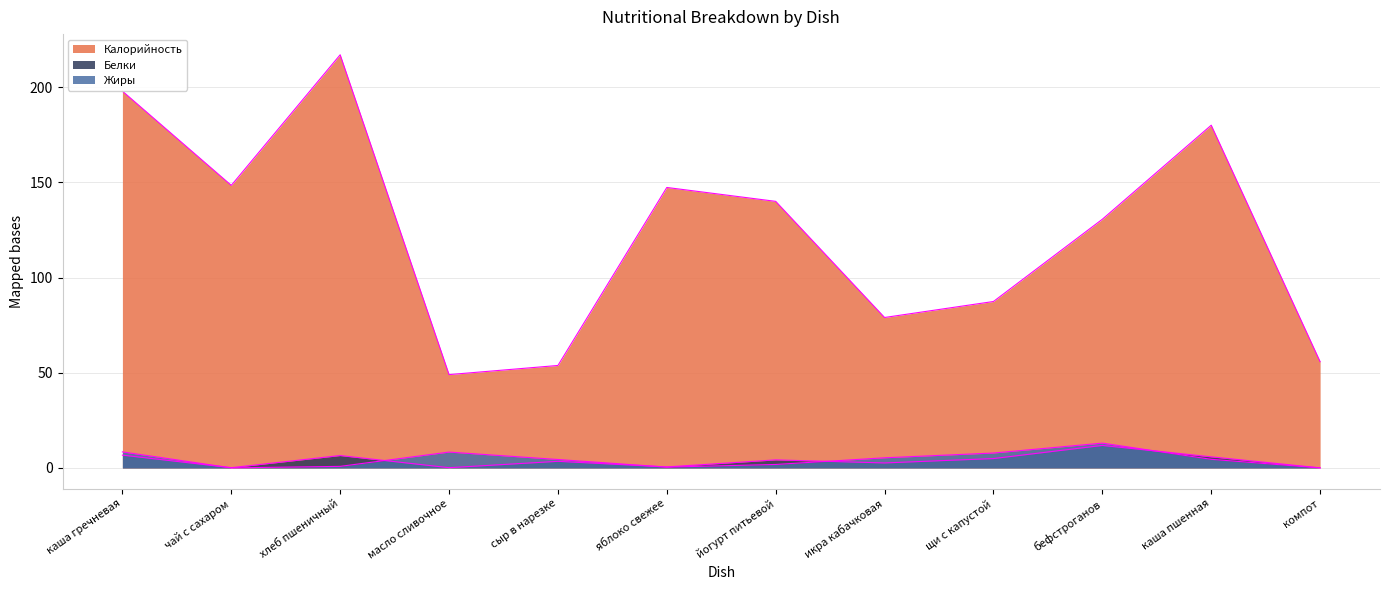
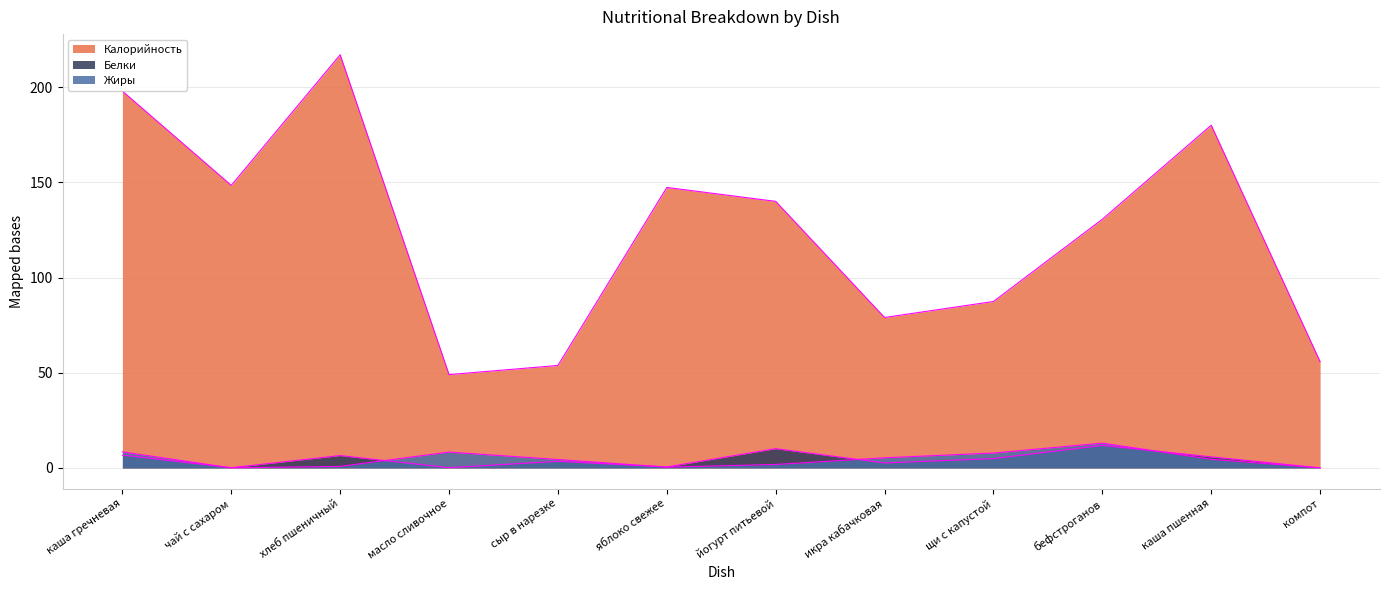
Белки, йогурт питьевой: 4 -> 10
